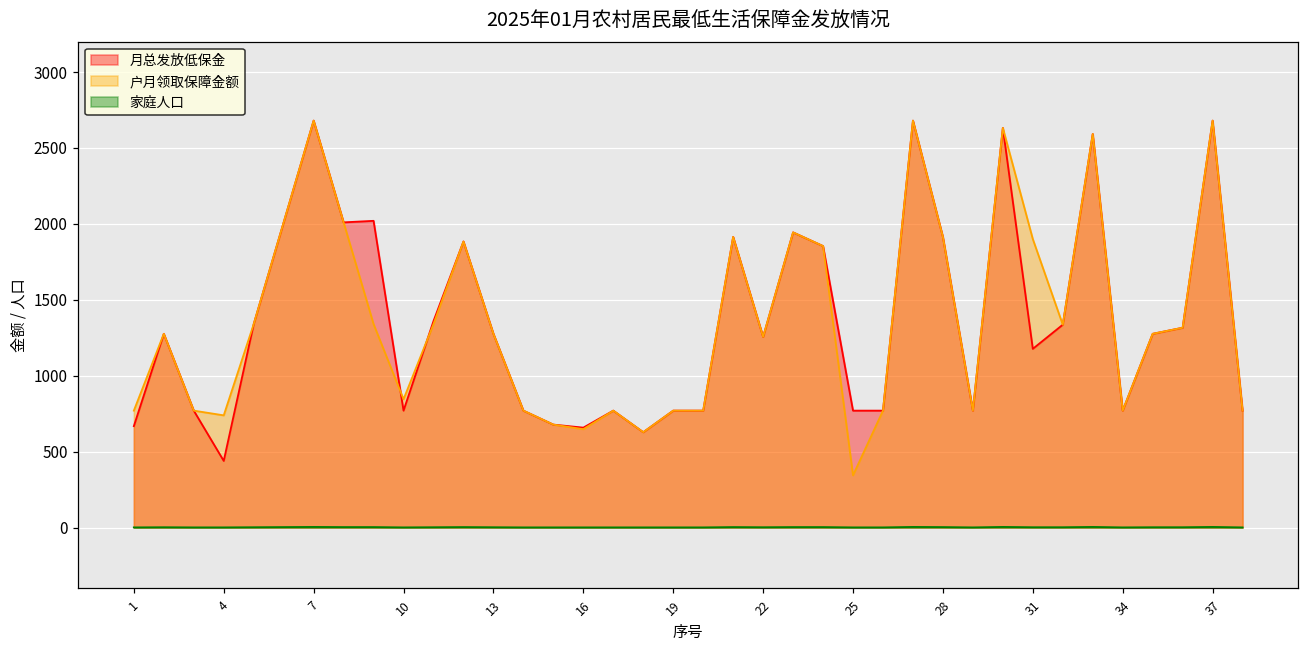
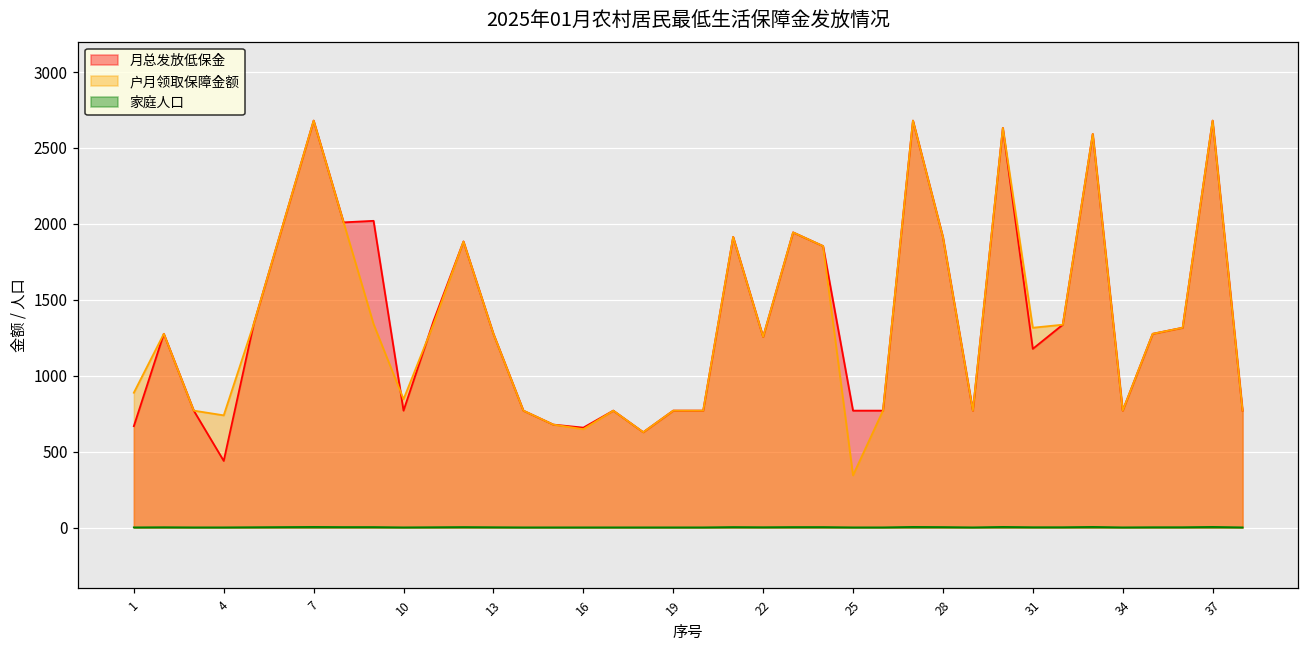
户月领取保障金额, 1: 770 -> 890
户月领取保障金额, 31: 1900 -> 1320
